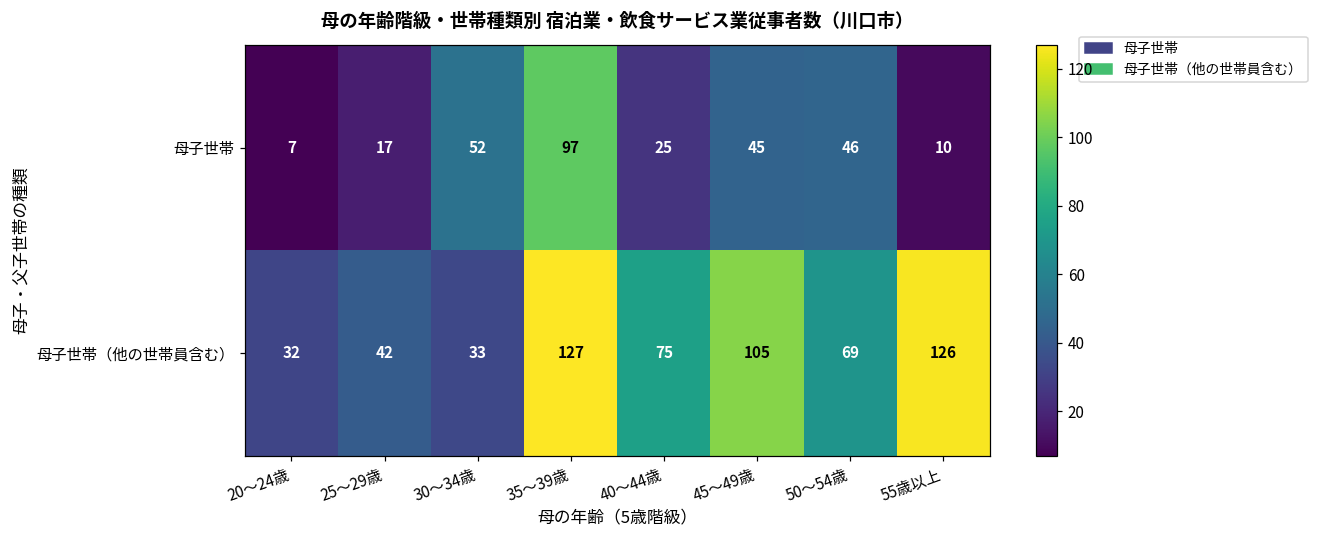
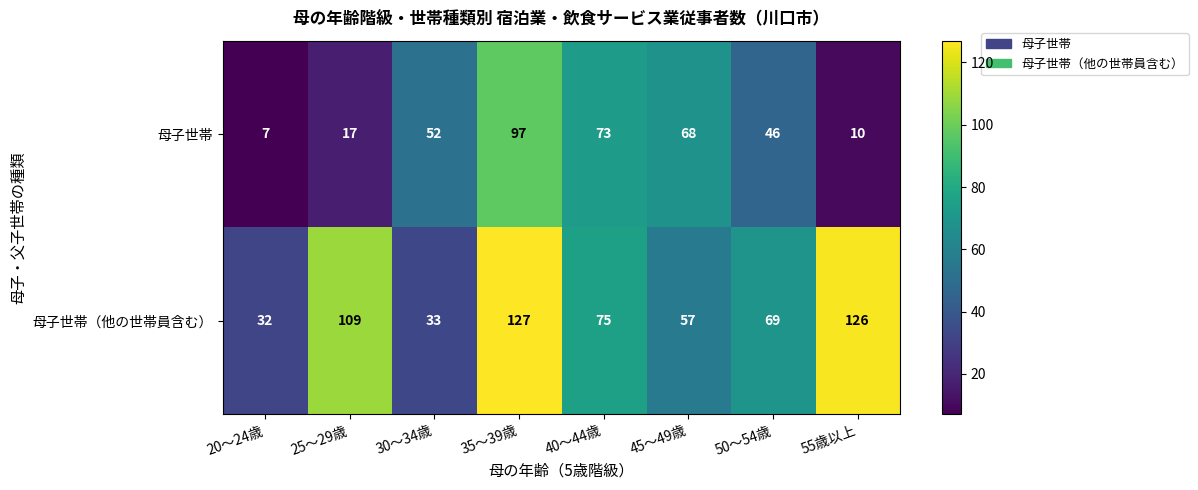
母子世帯, 40～44歳: 25 -> 73
母子世帯, 45～49歳: 45 -> 68
母子世帯（他の世帯員含む）, 25～29歳: 42 -> 109
母子世帯（他の世帯員含む）, 45～49歳: 105 -> 57
